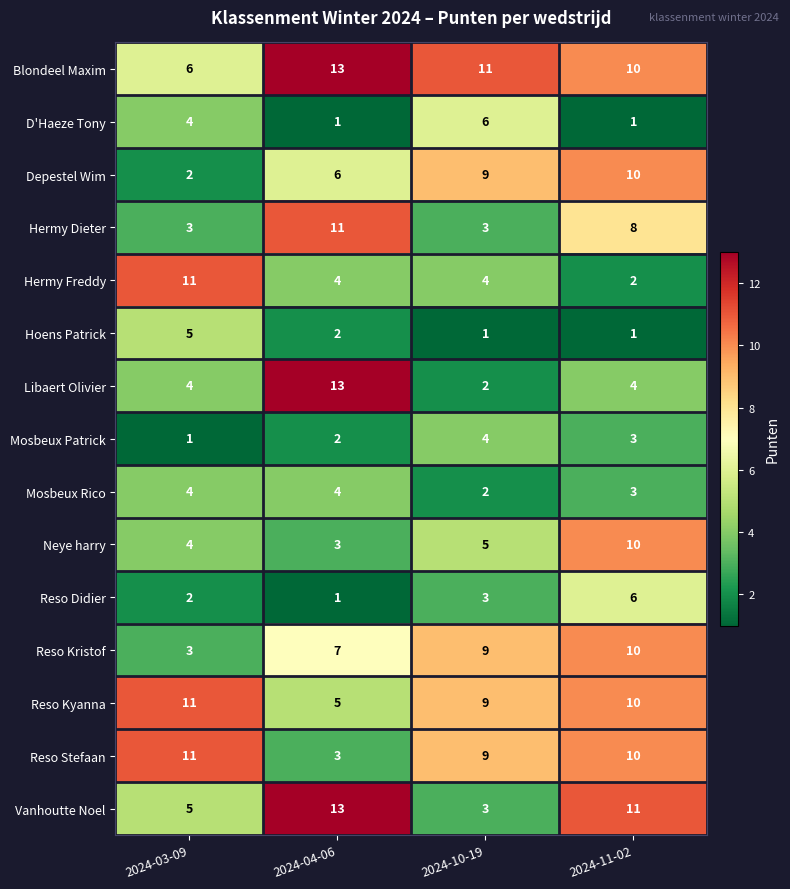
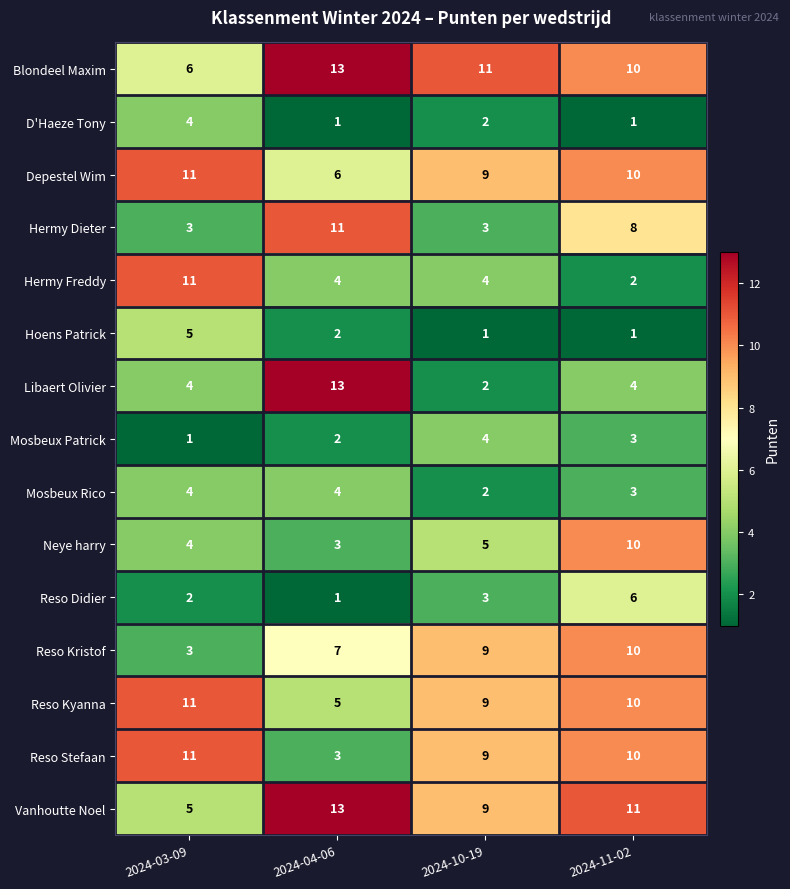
D'Haeze Tony, 2024-10-19: 6 -> 2
Depestel Wim, 2024-03-09: 2 -> 11
Vanhoutte Noel, 2024-10-19: 3 -> 9
